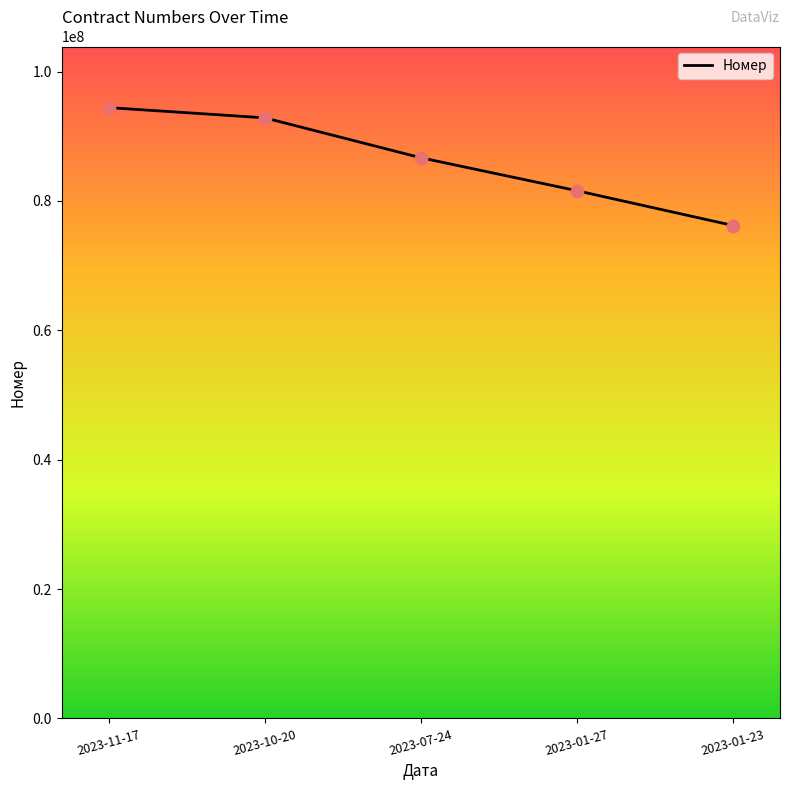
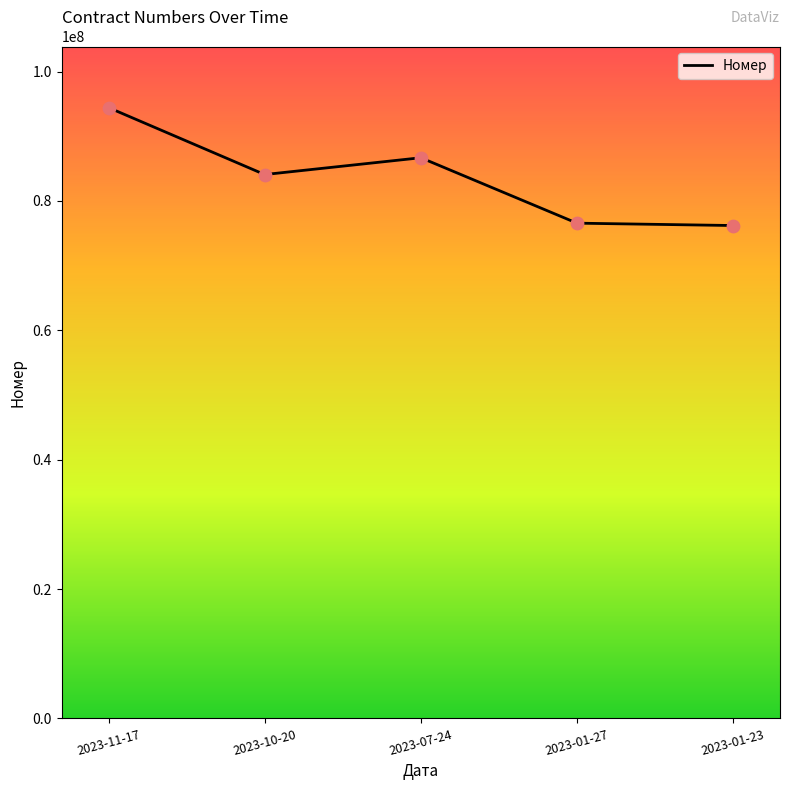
2023-10-20: 93000000 -> 84000000
2023-01-27: 82000000 -> 77000000
